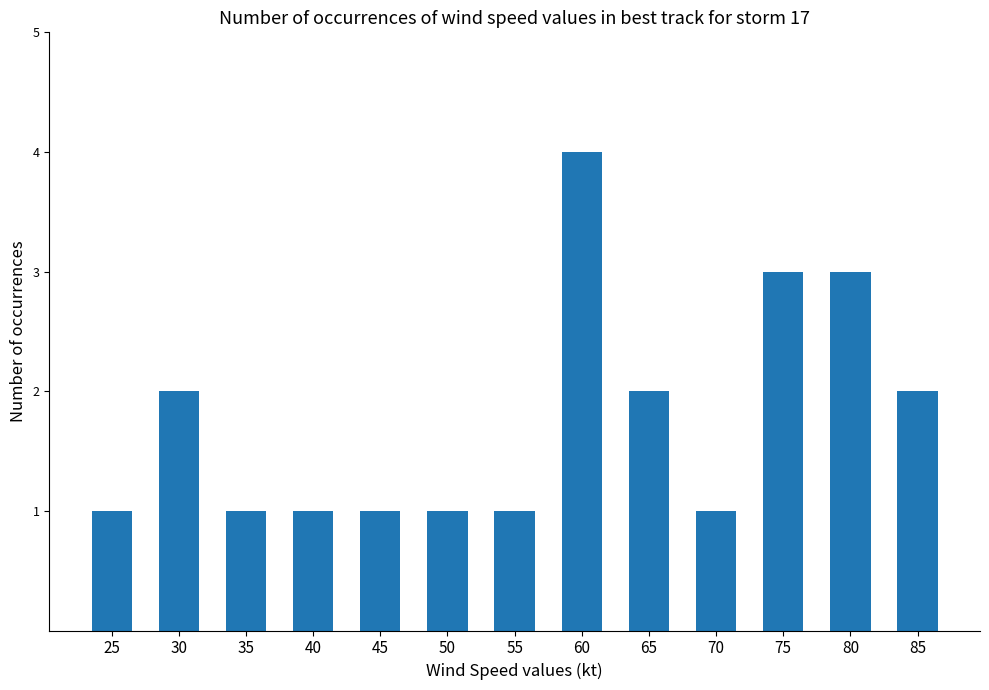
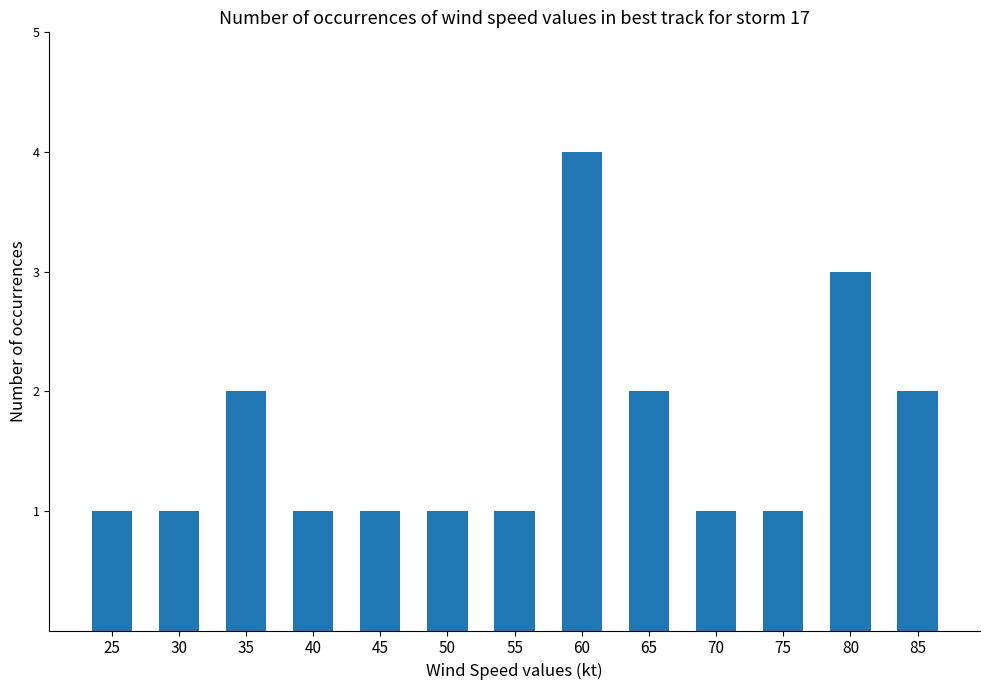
30: 2 -> 1
35: 1 -> 2
75: 3 -> 1
